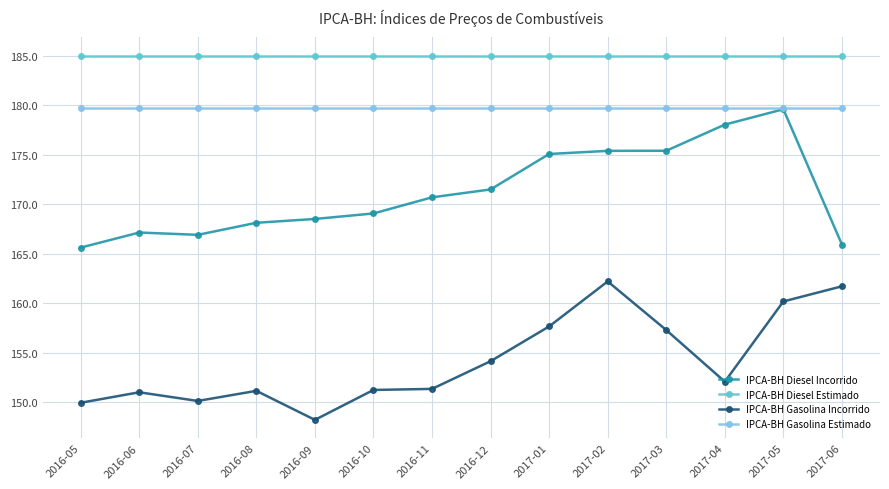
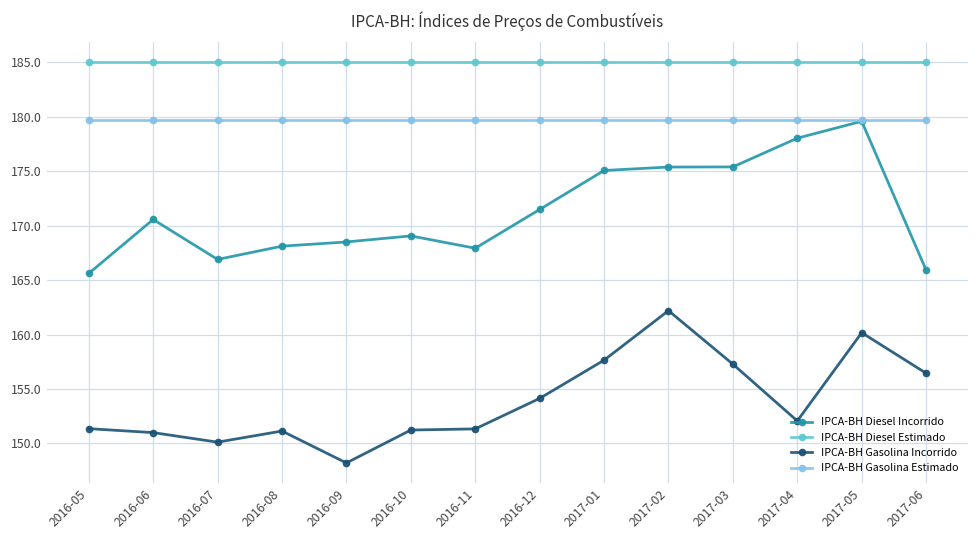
IPCA-BH Gasolina Incorrido, 2016-05: 150 -> 151
IPCA-BH Diesel Incorrido, 2016-06: 167 -> 171
IPCA-BH Diesel Incorrido, 2016-11: 171 -> 168
IPCA-BH Gasolina Incorrido, 2017-06: 162 -> 156
